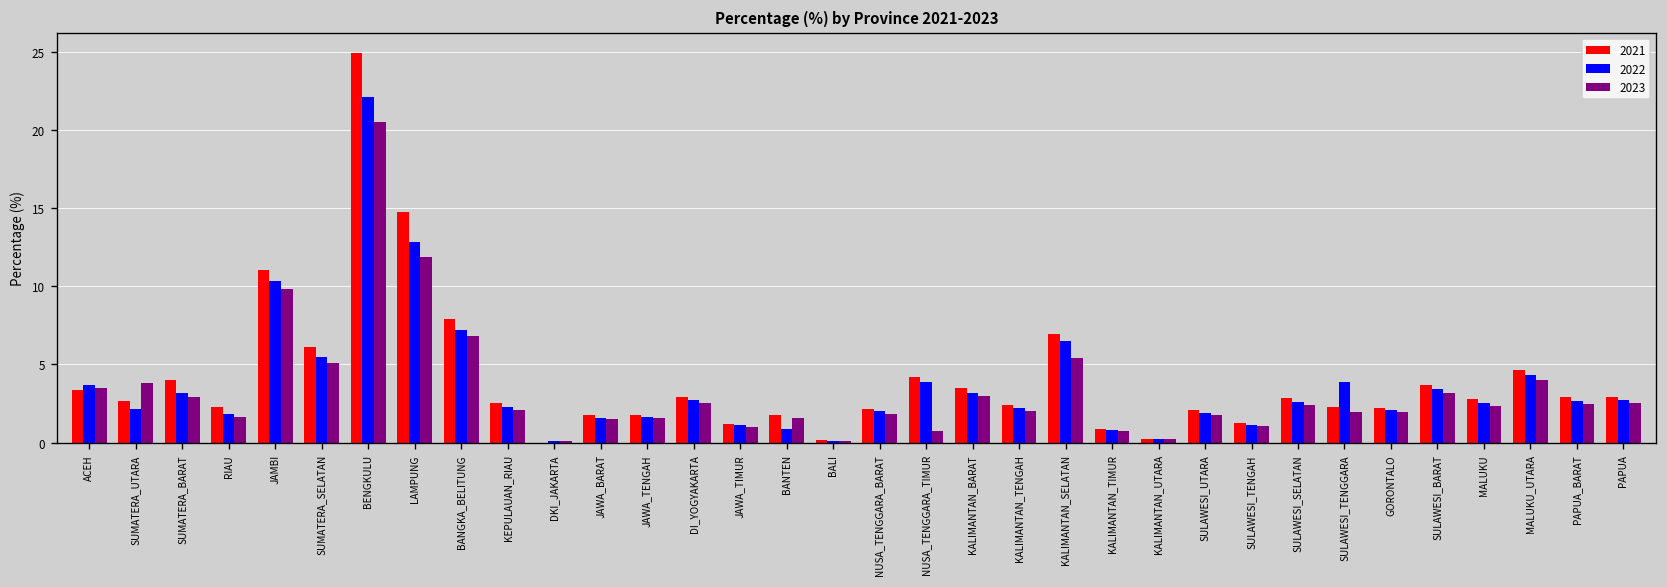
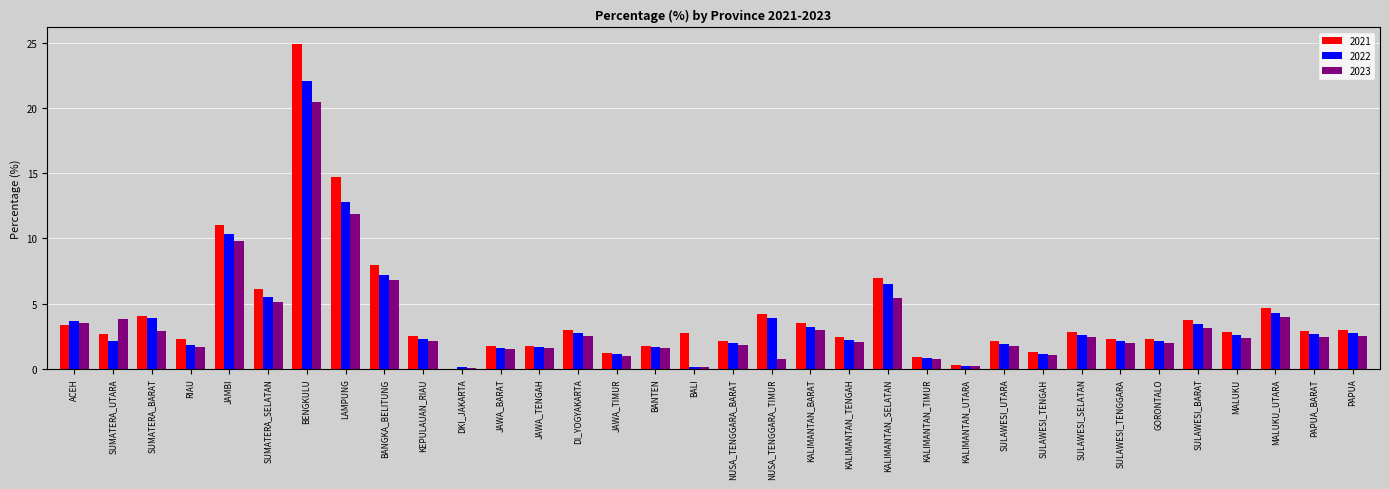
2022, SUMATERA_BARAT: 3.1 -> 3.9
2022, BANTEN: 0.9 -> 1.7
2021, BALI: 0.1 -> 2.7
2022, SULAWESI_TENGGARA: 3.9 -> 2.1
